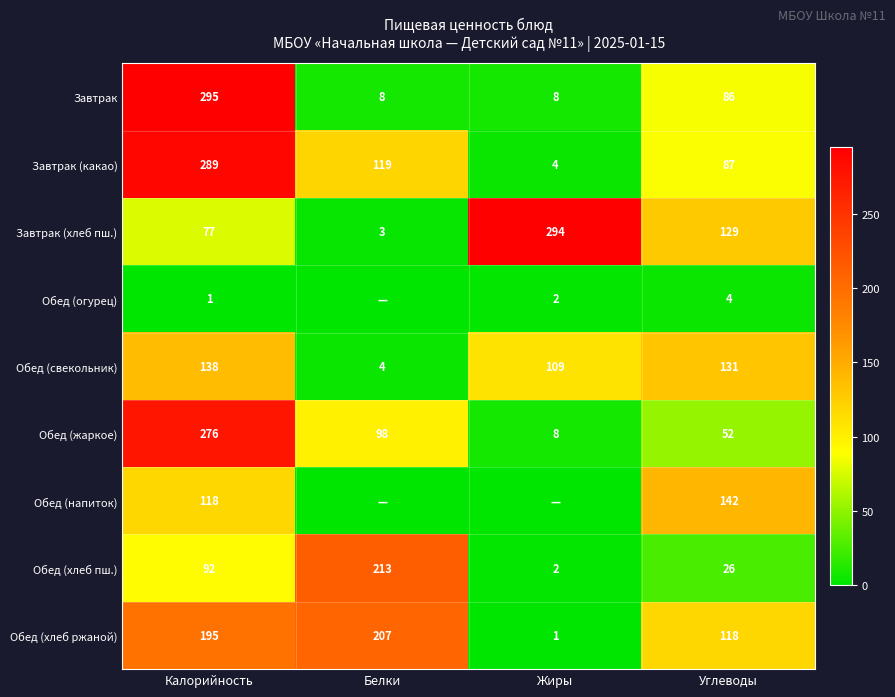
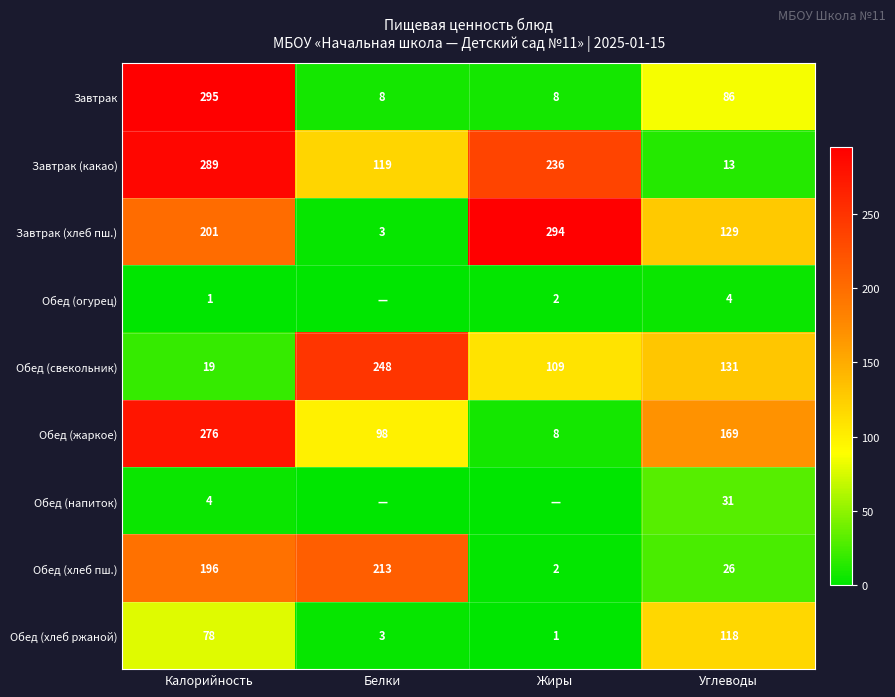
Завтрак (какао), Жиры: 4 -> 236
Завтрак (какао), Углеводы: 87 -> 13
Завтрак (хлеб пш.), Калорийность: 77 -> 201
Обед (свекольник), Калорийность: 138 -> 19
Обед (свекольник), Белки: 4 -> 248
Обед (жаркое), Углеводы: 52 -> 169
Обед (напиток), Калорийность: 118 -> 4
Обед (напиток), Углеводы: 142 -> 31
Обед (хлеб пш.), Калорийность: 92 -> 196
Обед (хлеб ржаной), Калорийность: 195 -> 78
Обед (хлеб ржаной), Белки: 207 -> 3
